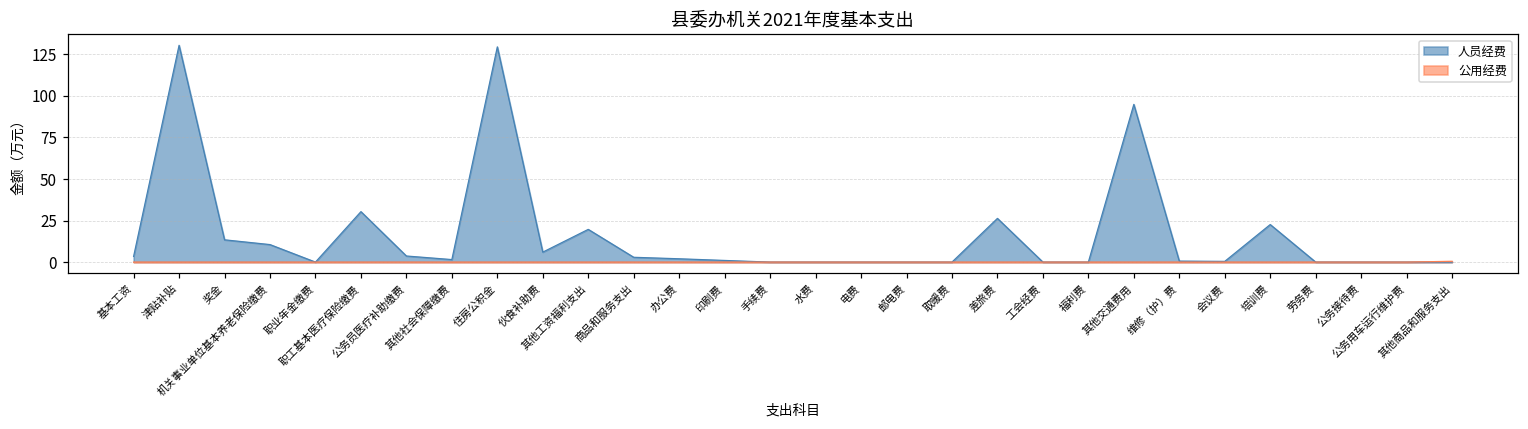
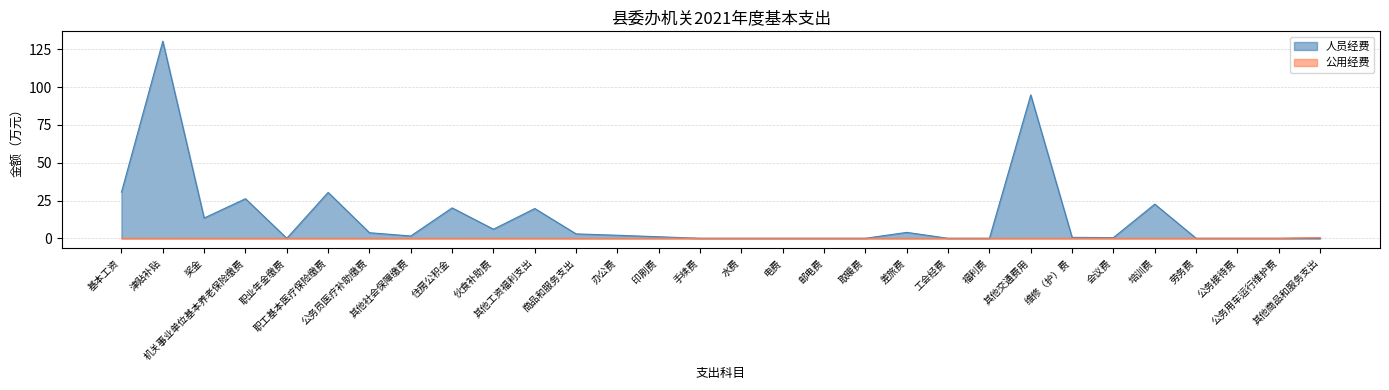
人员经费, 基本工资: 3 -> 31
人员经费, 机关事业单位基本养老保险缴费: 11 -> 26
人员经费, 住房公积金: 130 -> 20
人员经费, 差旅费: 26 -> 4
